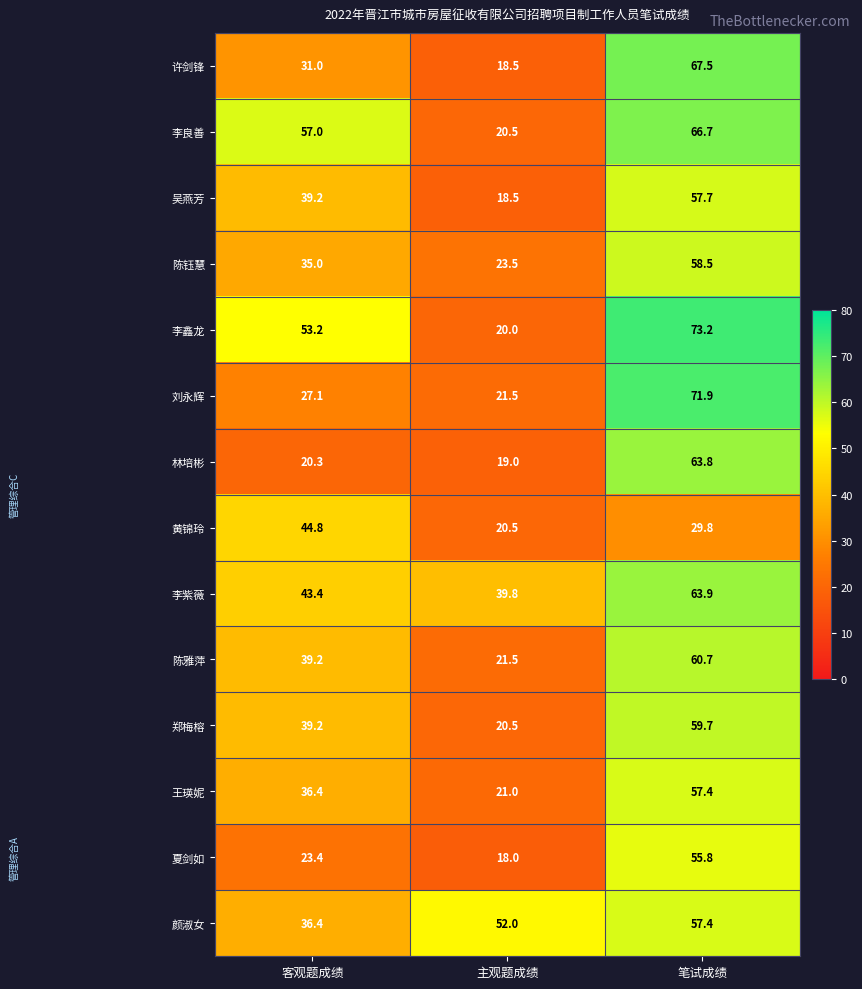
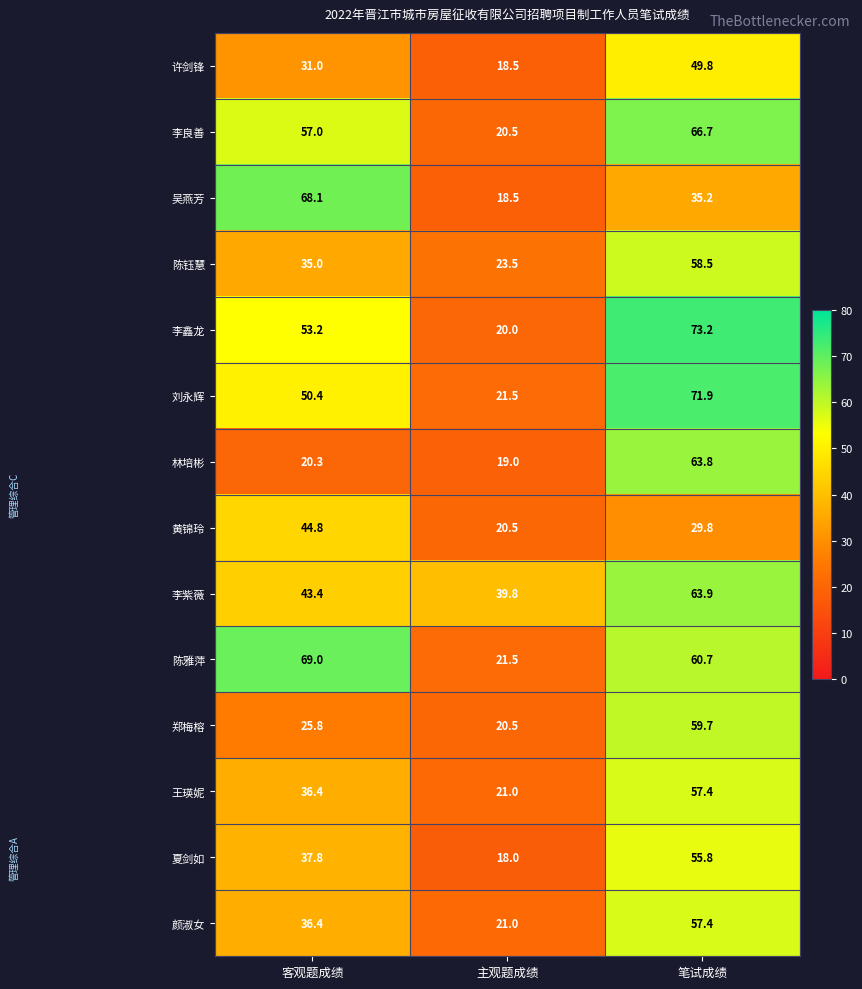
许剑锋, 笔试成绩: 67.5 -> 49.8
吴燕芳, 客观题成绩: 39.2 -> 68.1
吴燕芳, 笔试成绩: 57.7 -> 35.2
刘永辉, 客观题成绩: 27.1 -> 50.4
陈雅萍, 客观题成绩: 39.2 -> 69.0
郑梅榕, 客观题成绩: 39.2 -> 25.8
夏剑如, 客观题成绩: 23.4 -> 37.8
颜淑女, 主观题成绩: 52.0 -> 21.0
